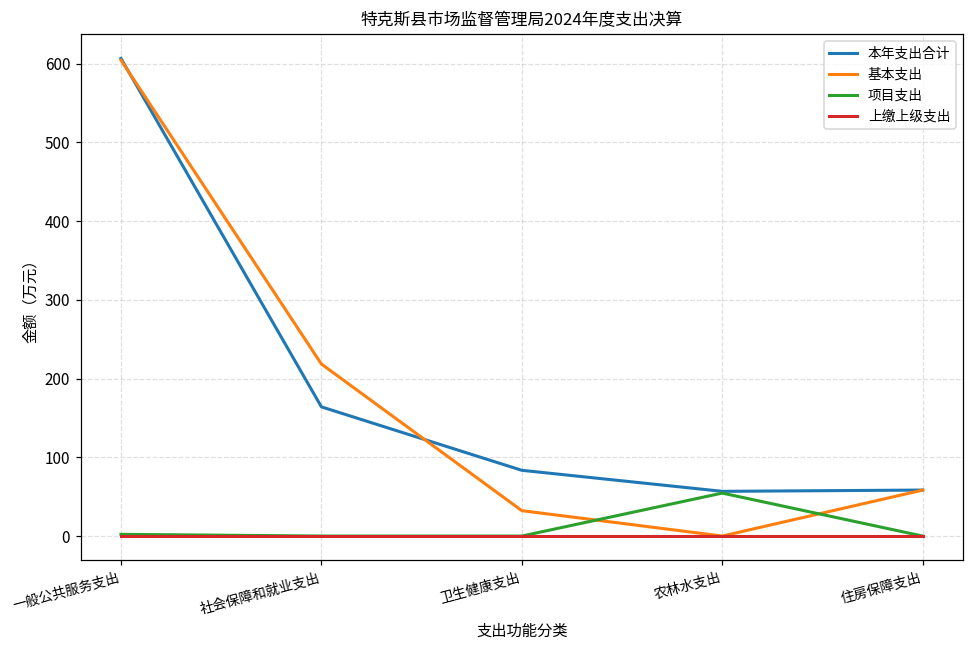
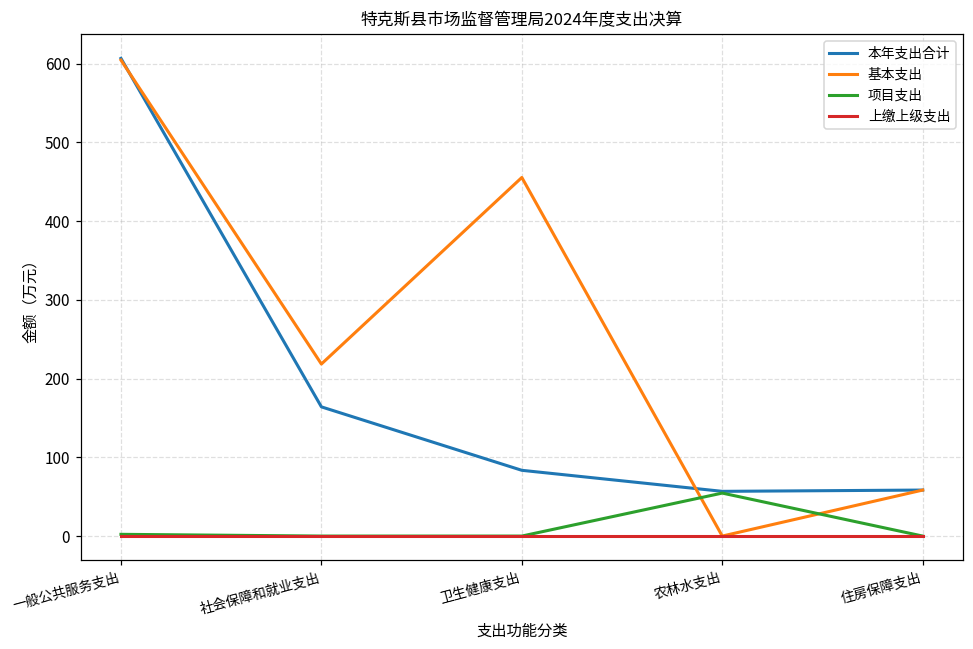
基本支出, 卫生健康支出: 30 -> 460
